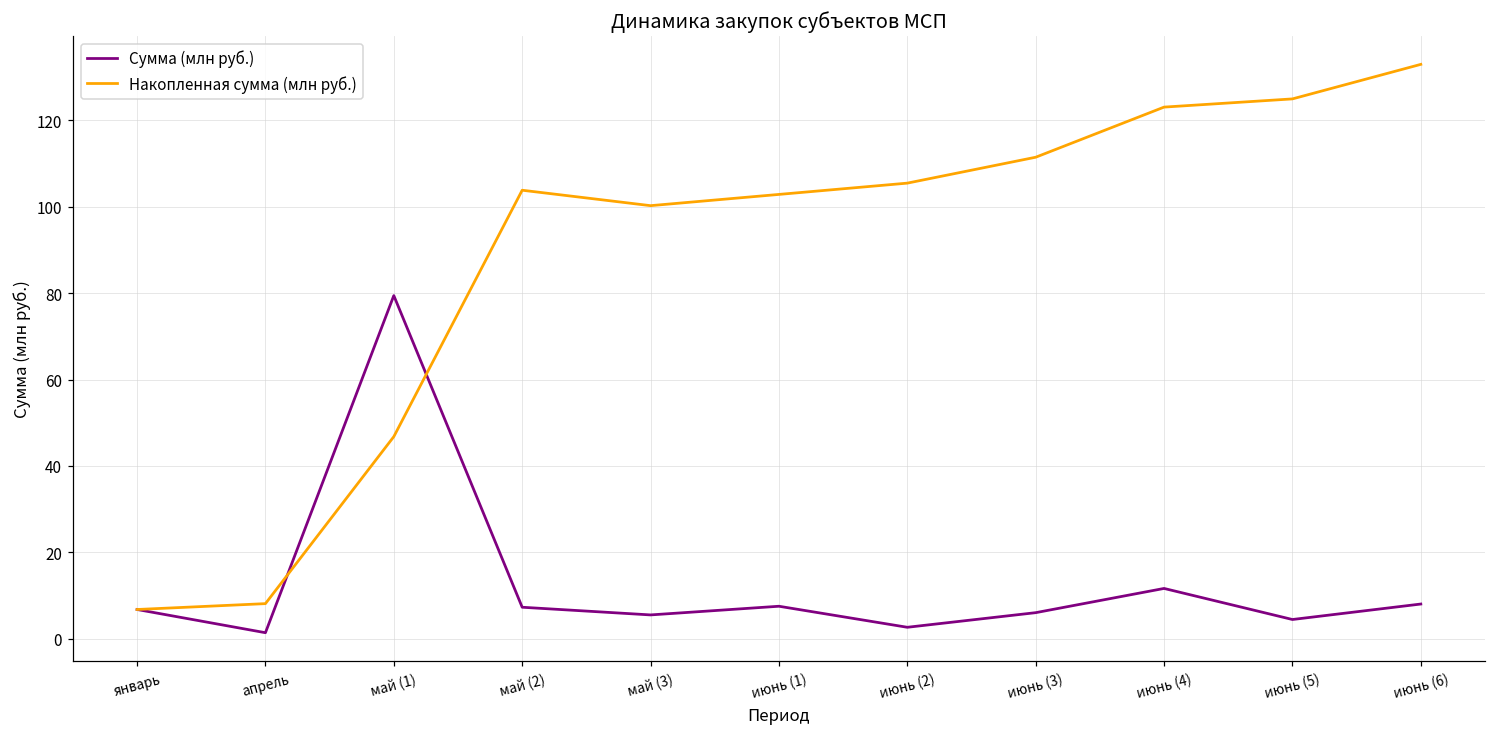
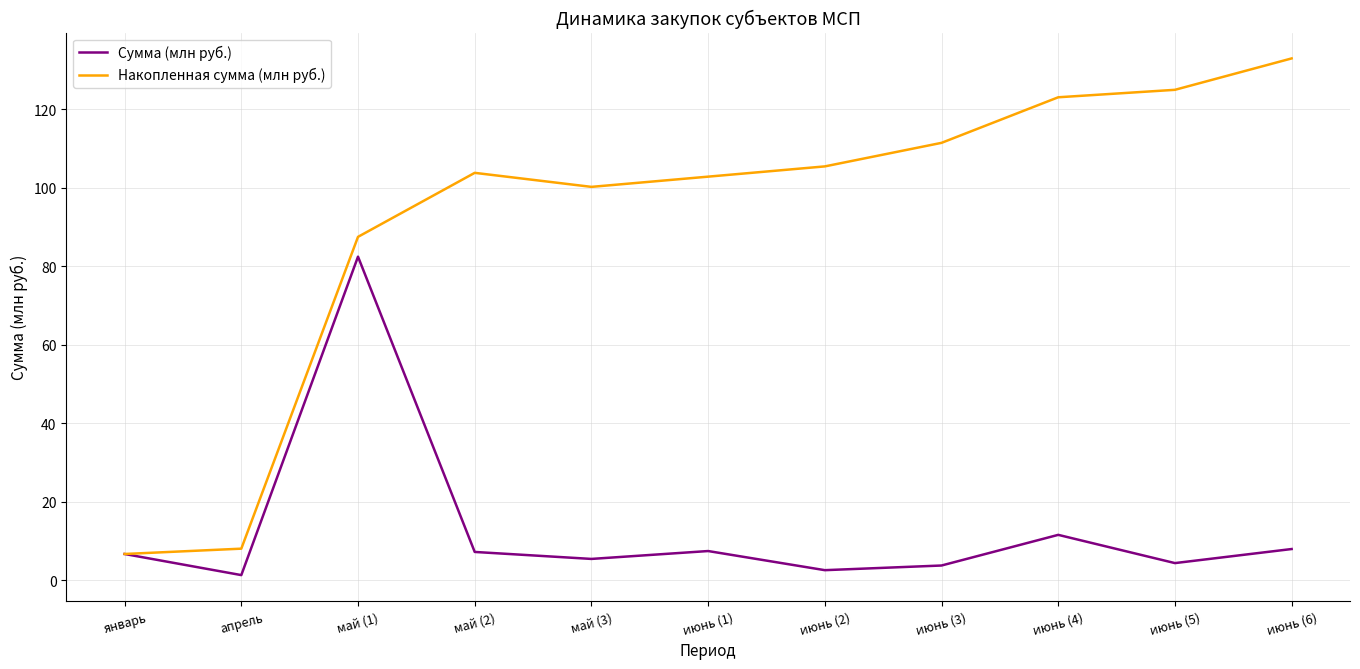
Сумма (млн руб.), май (1): 79 -> 82
Накопленная сумма (млн руб.), май (1): 47 -> 88
Сумма (млн руб.), июнь (3): 6 -> 4
